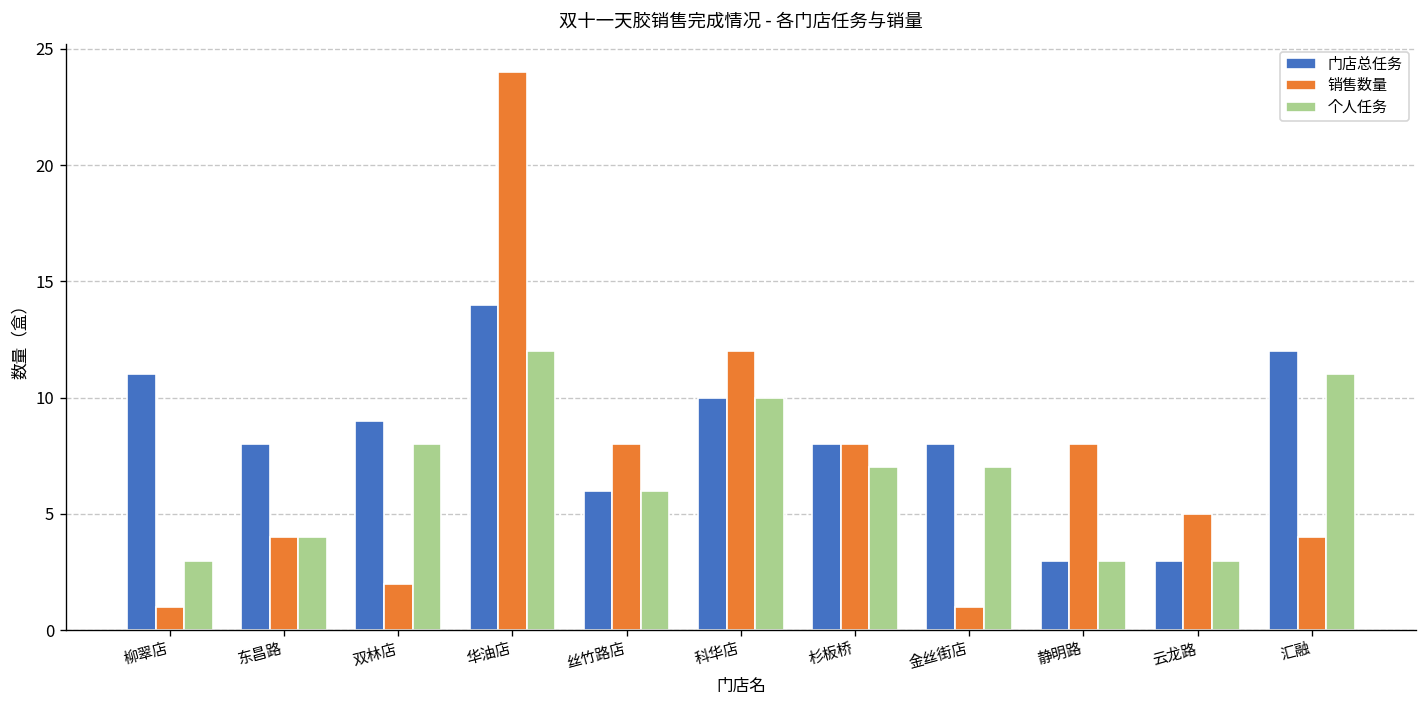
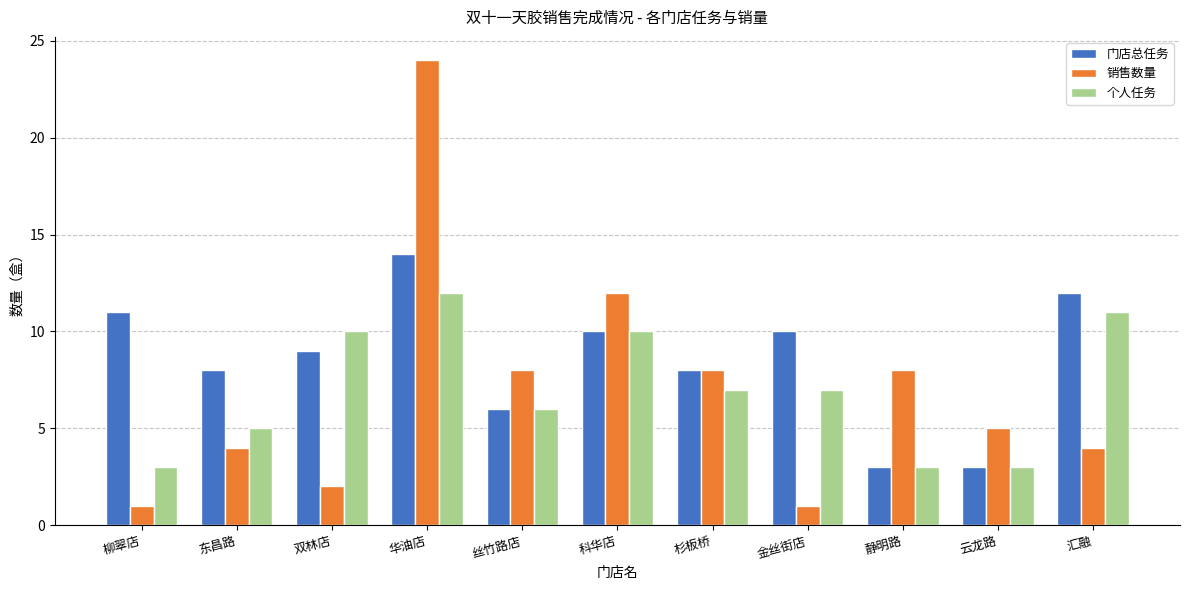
个人任务, 东昌路: 4 -> 5
个人任务, 双林店: 8 -> 10
门店总任务, 金丝街店: 8 -> 10
